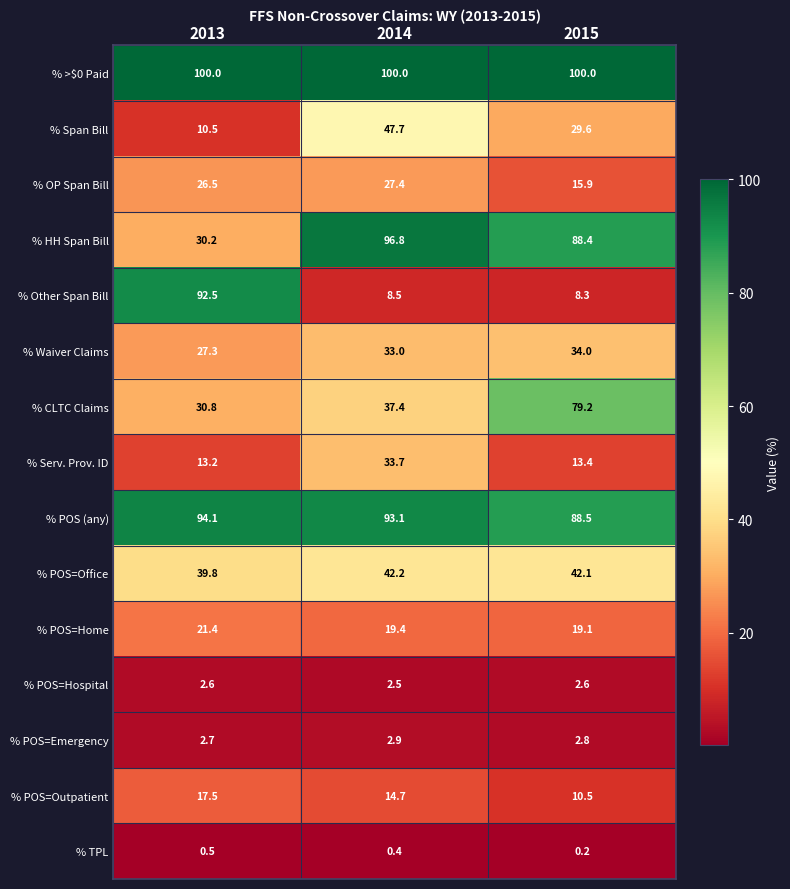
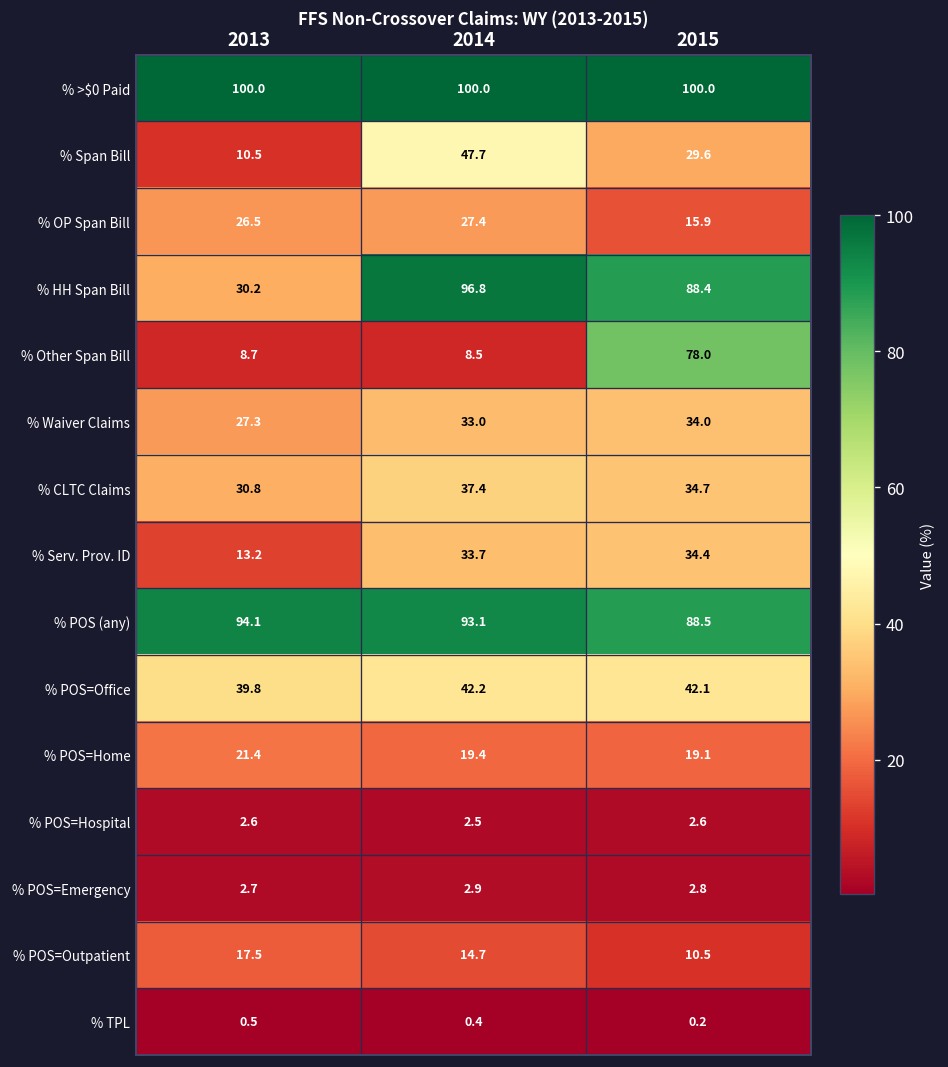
% Other Span Bill, 2013: 92.5 -> 8.7
% Other Span Bill, 2015: 8.3 -> 78.0
% CLTC Claims, 2015: 79.2 -> 34.7
% Serv. Prov. ID, 2015: 13.4 -> 34.4
